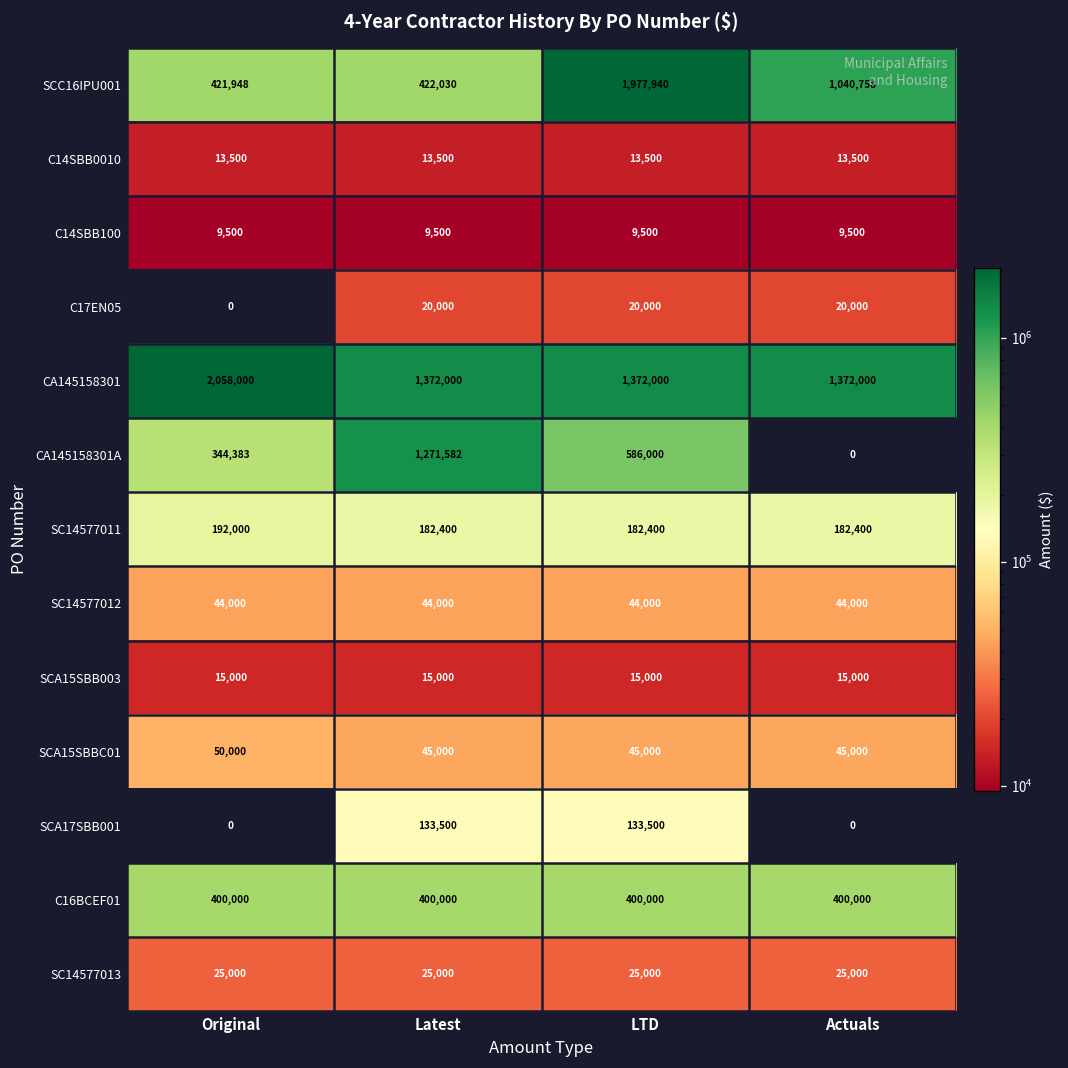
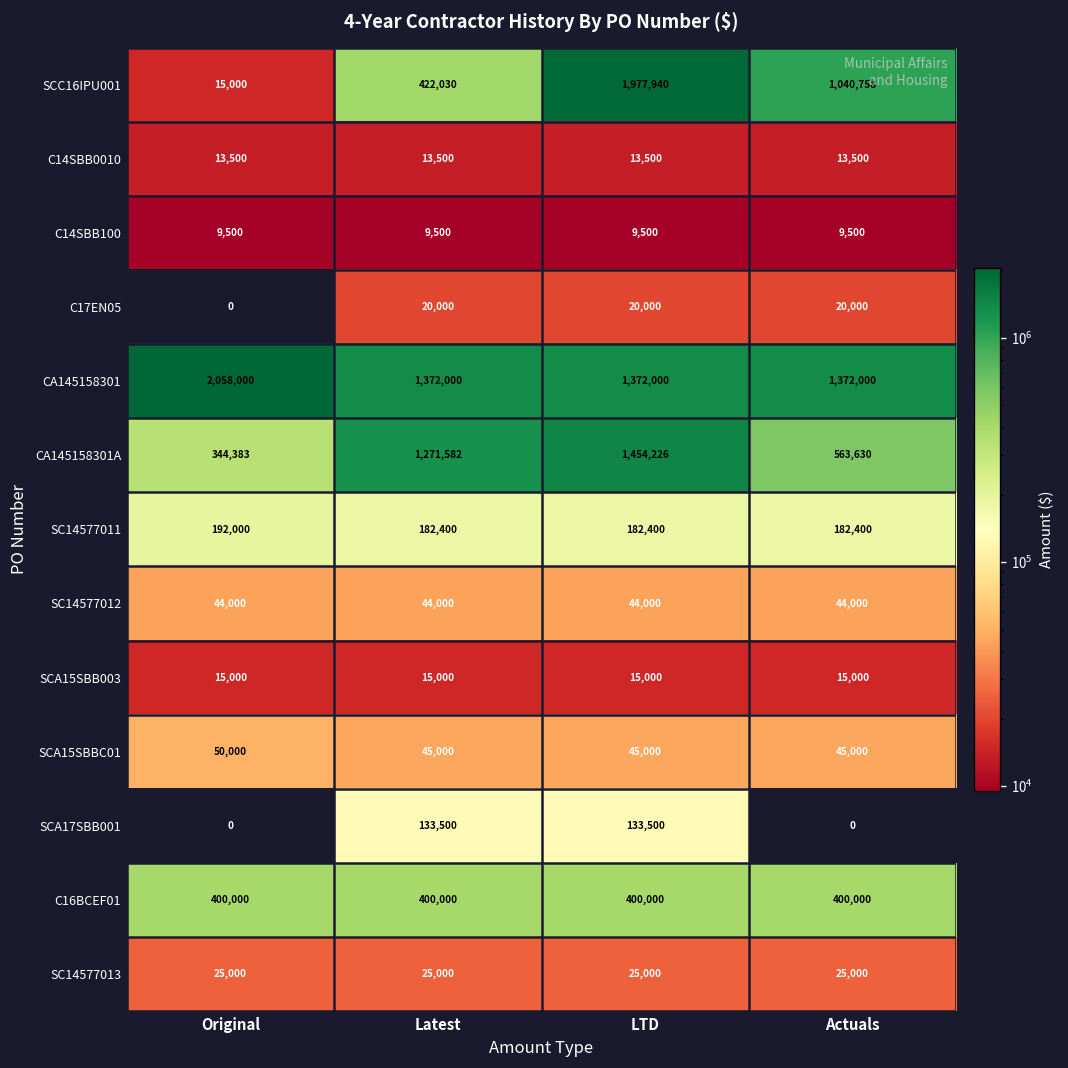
SCC16IPU001, Original: 421,948 -> 15,000
CA145158301A, LTD: 586,000 -> 1,454,226
CA145158301A, Actuals: 0 -> 563,630
